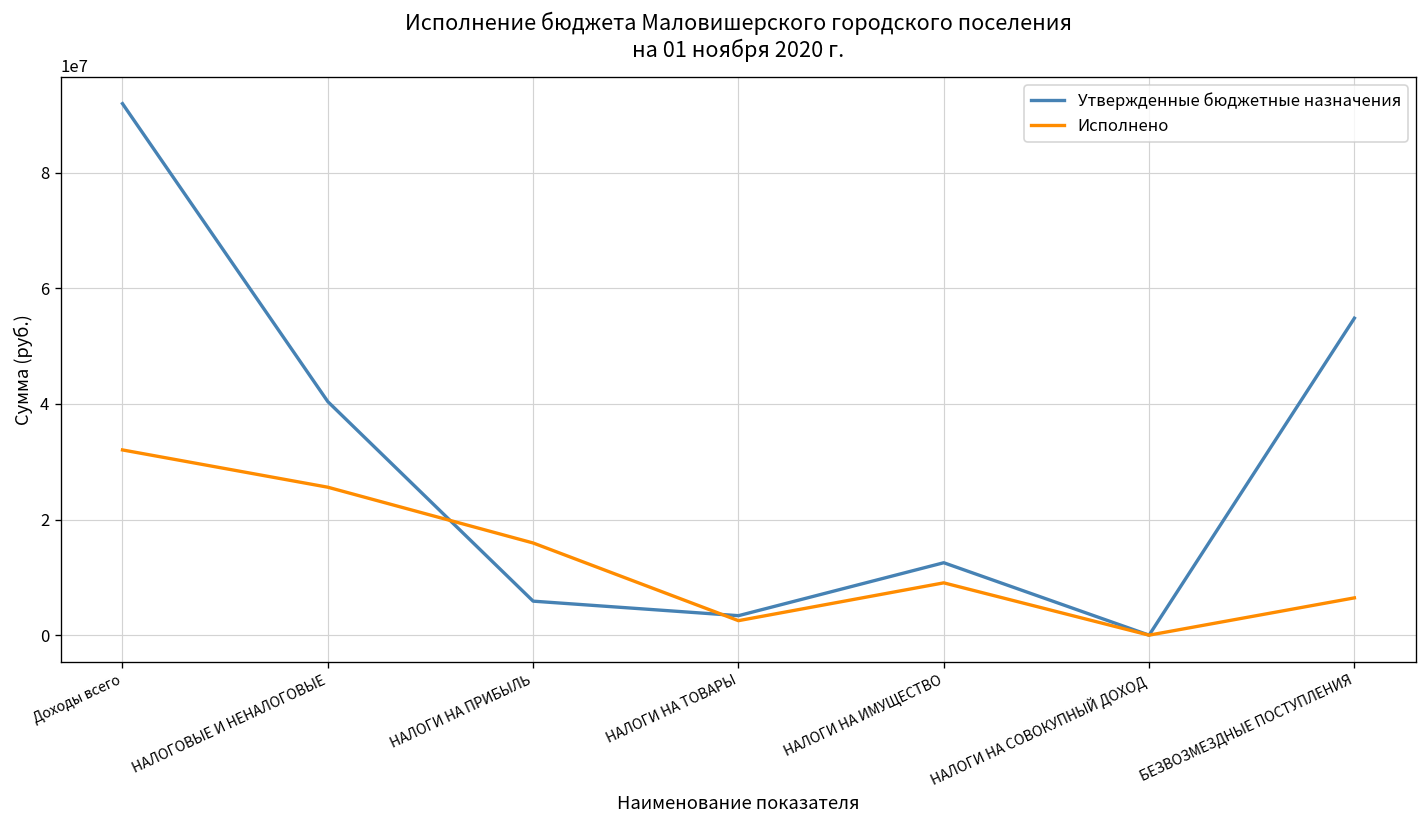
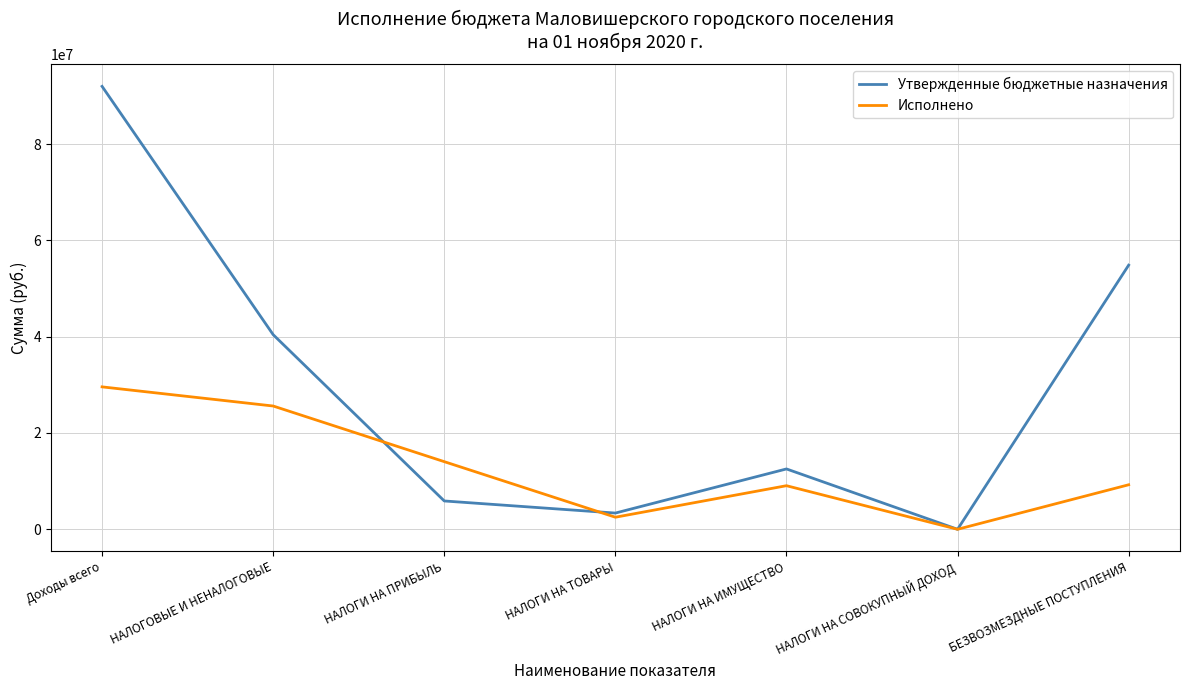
Исполнено, Доходы всего: 32000000 -> 30000000
Исполнено, НАЛОГИ НА ПРИБЫЛЬ: 16000000 -> 14000000
Исполнено, БЕЗВОЗМЕЗДНЫЕ ПОСТУПЛЕНИЯ: 6000000 -> 9000000
